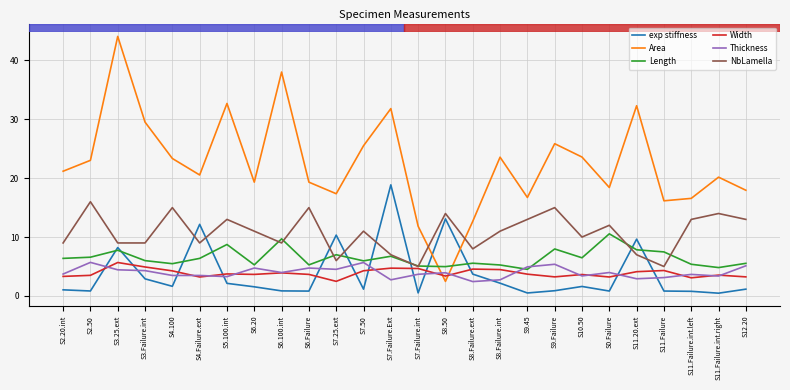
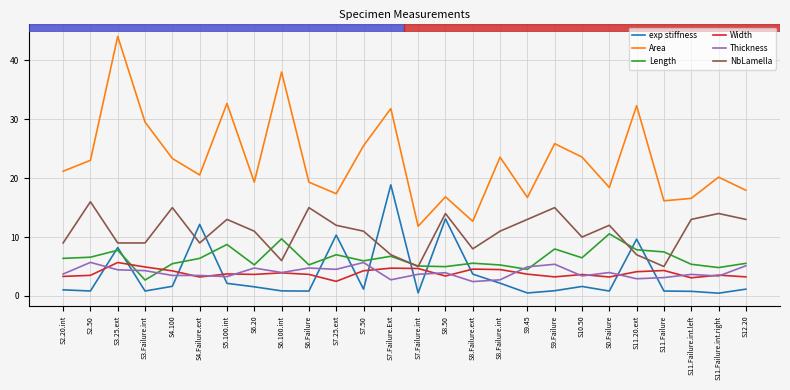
exp stiffness, S3.Failure.int: 3 -> 1
Length, S3.Failure.int: 6 -> 3
NbLamella, S6.100.int: 9 -> 6
NbLamella, S7.25.ext: 6 -> 12
Area, S8.50: 2 -> 17
